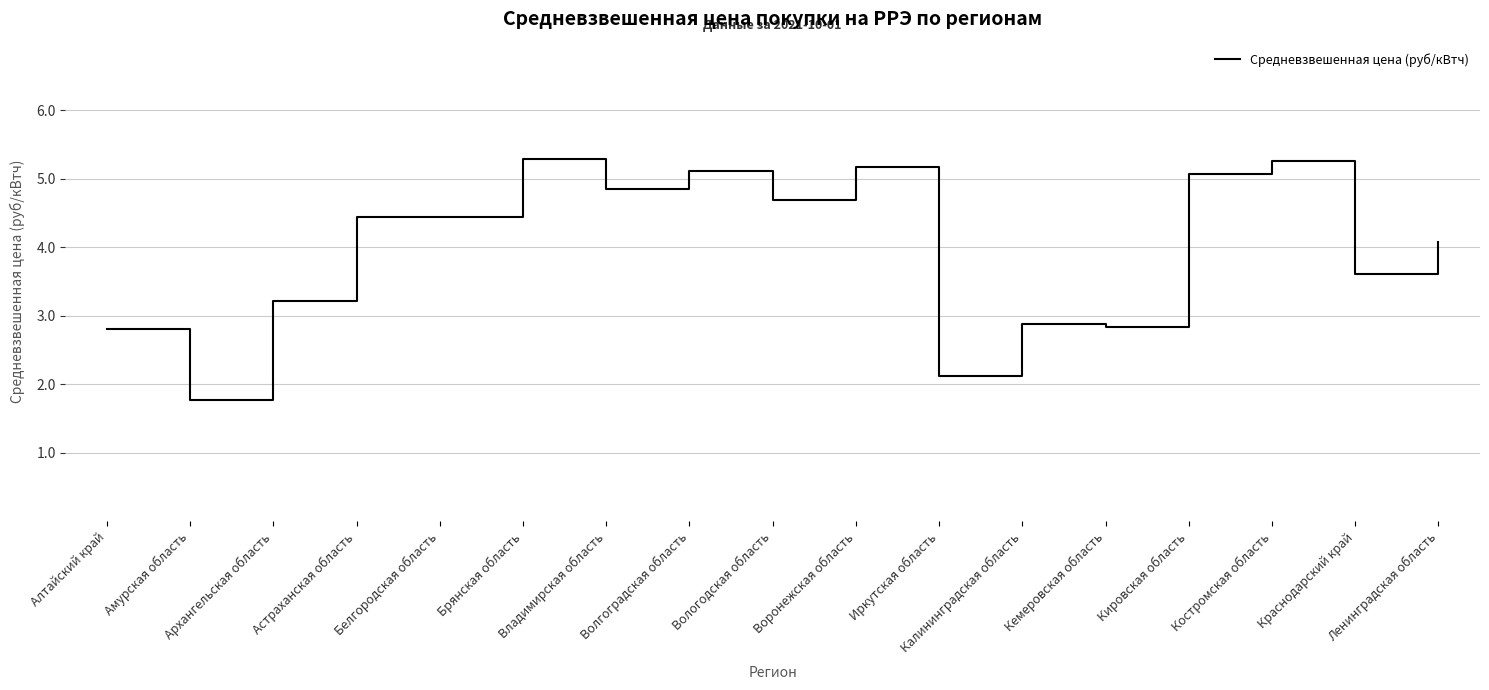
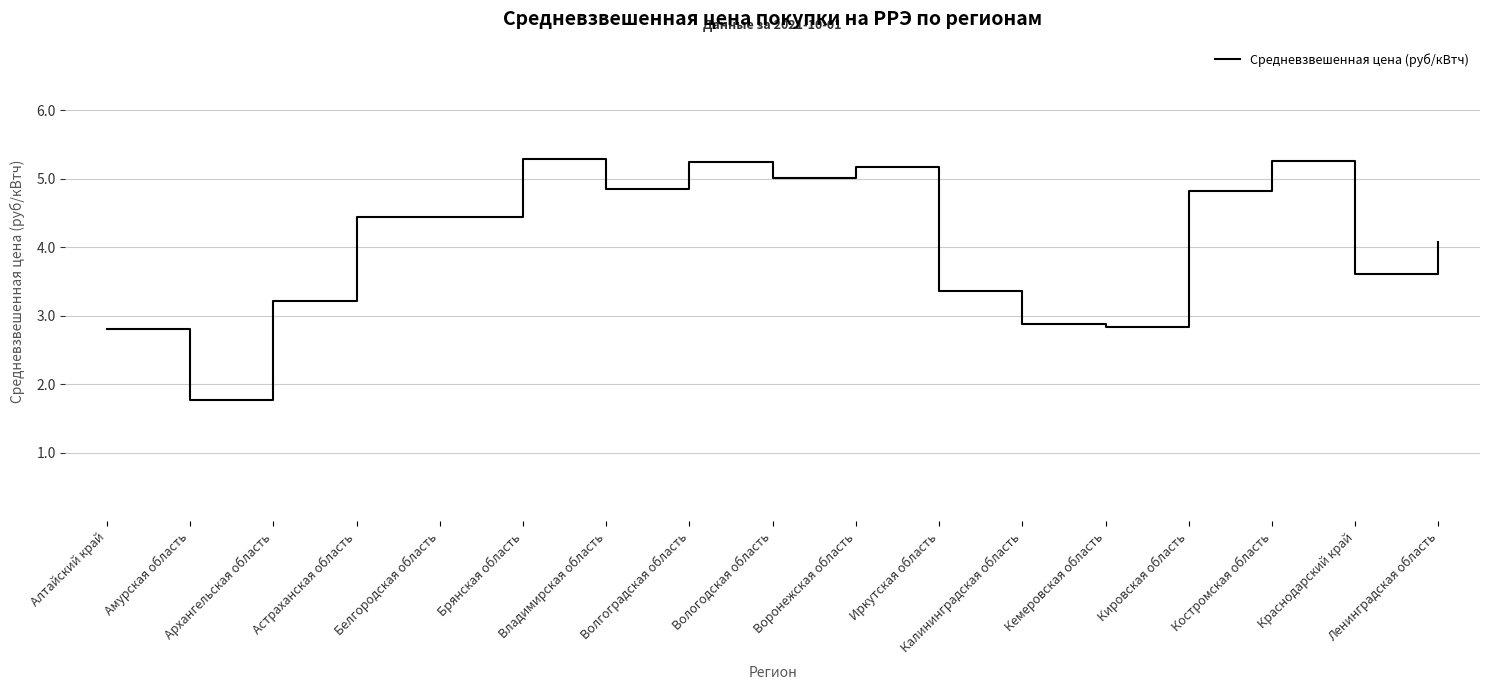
Волгоградская область: 5.1 -> 5.2
Вологодская область: 4.7 -> 5.0
Иркутская область: 2.1 -> 3.4
Кировская область: 5.1 -> 4.8
